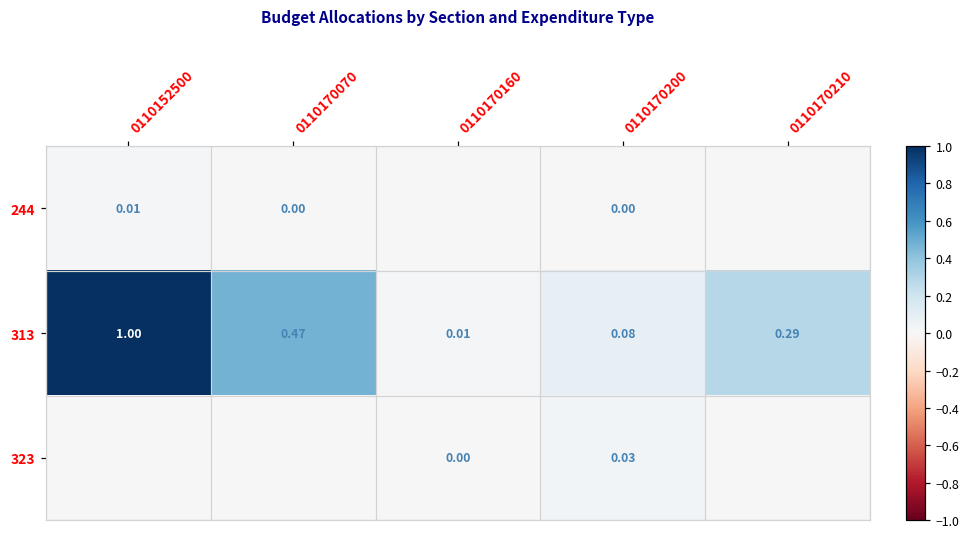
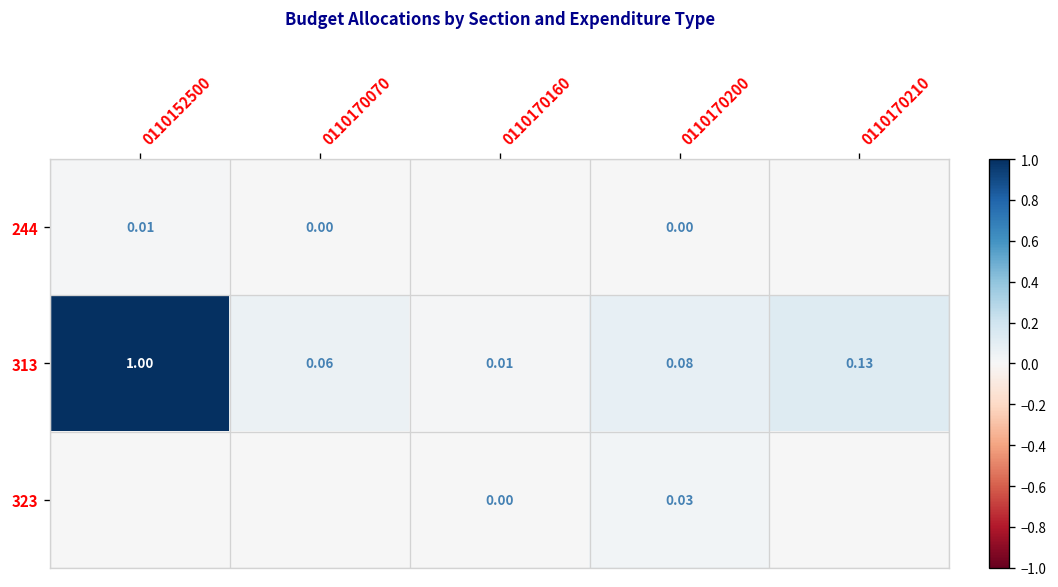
313, 0110170070: 0.47 -> 0.06
313, 0110170210: 0.29 -> 0.13
